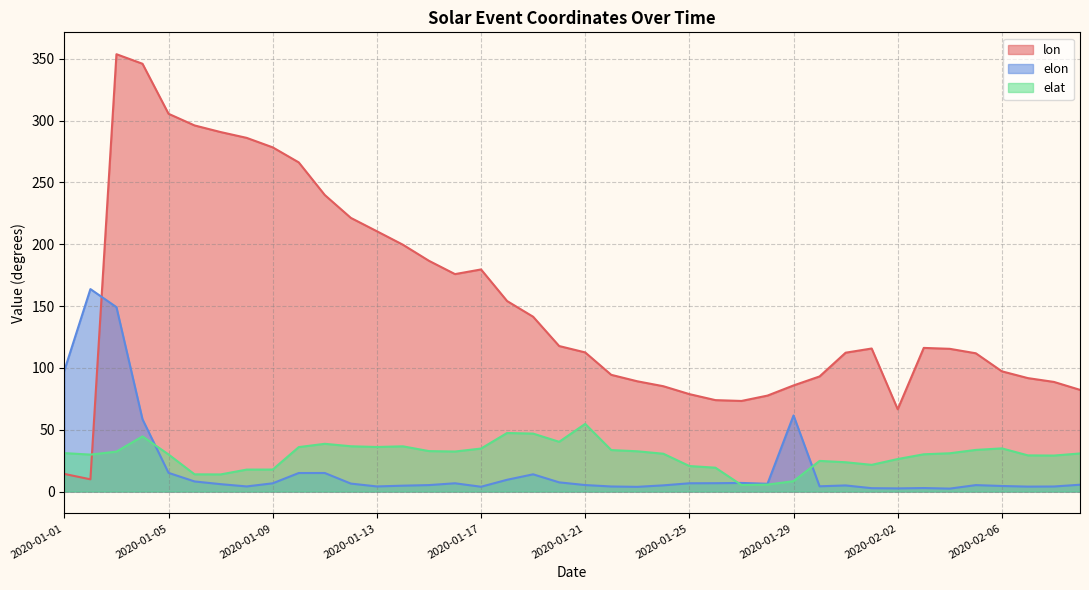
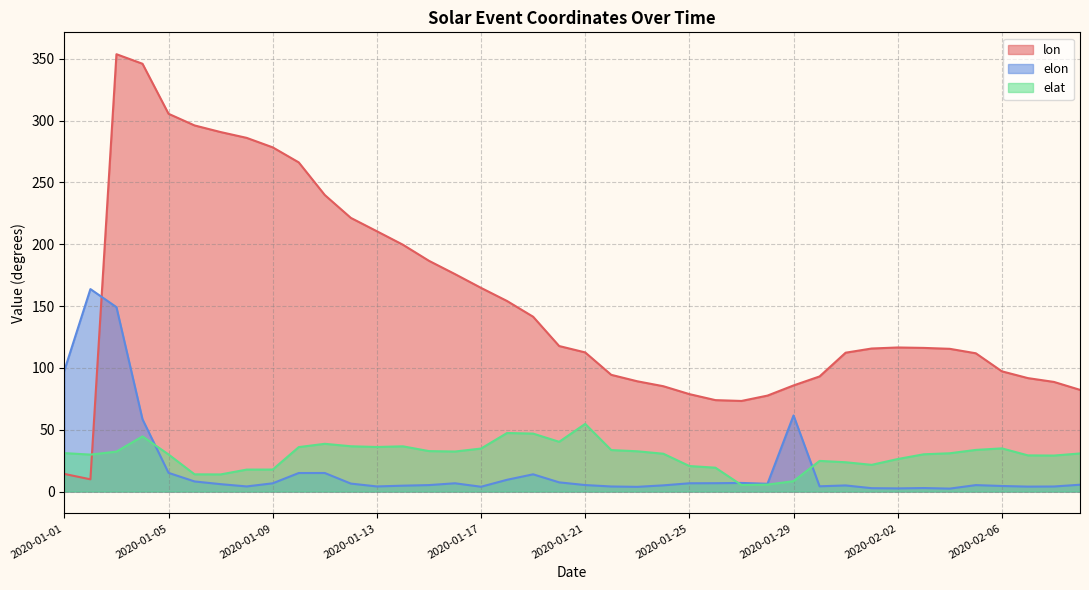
lon, 2020-01-17: 180 -> 165
lon, 2020-02-02: 67 -> 116
